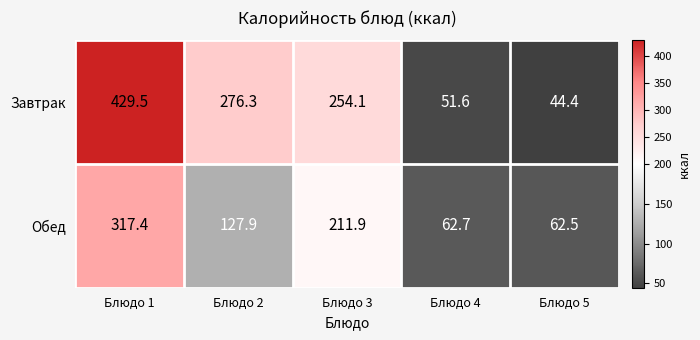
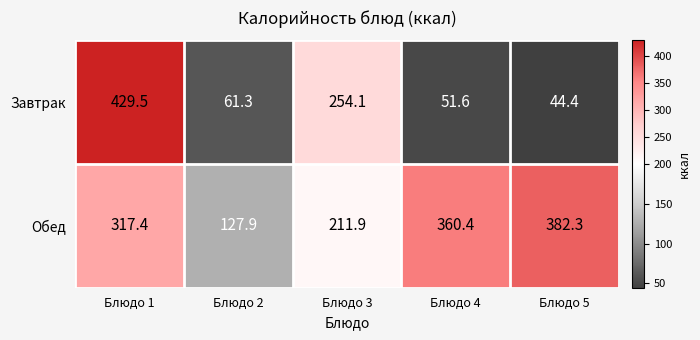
Завтрак, Блюдо 2: 276.3 -> 61.3
Обед, Блюдо 4: 62.7 -> 360.4
Обед, Блюдо 5: 62.5 -> 382.3
